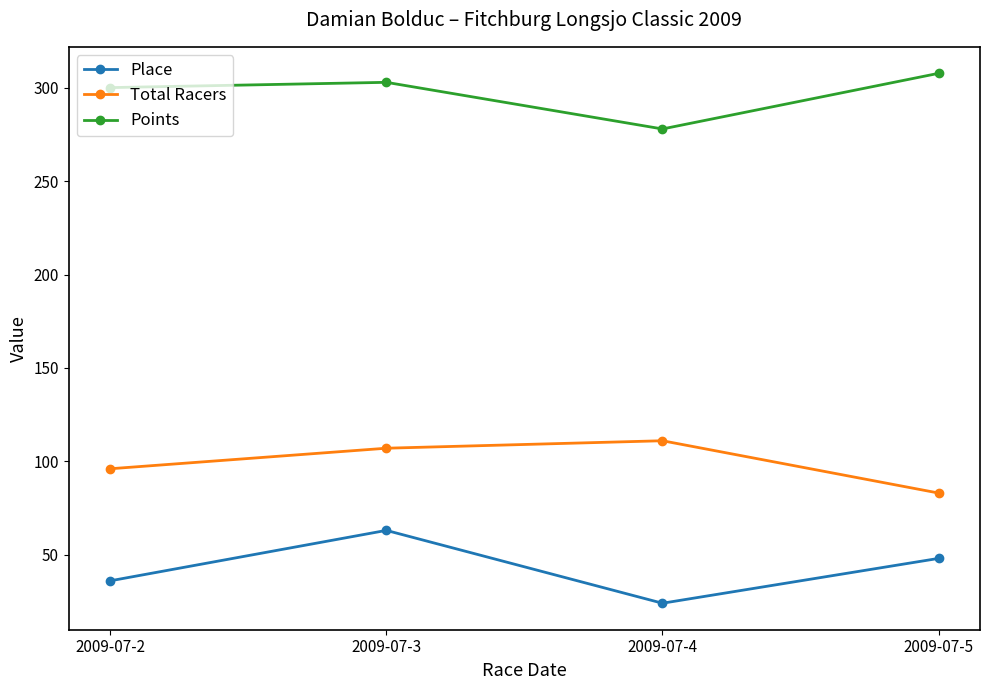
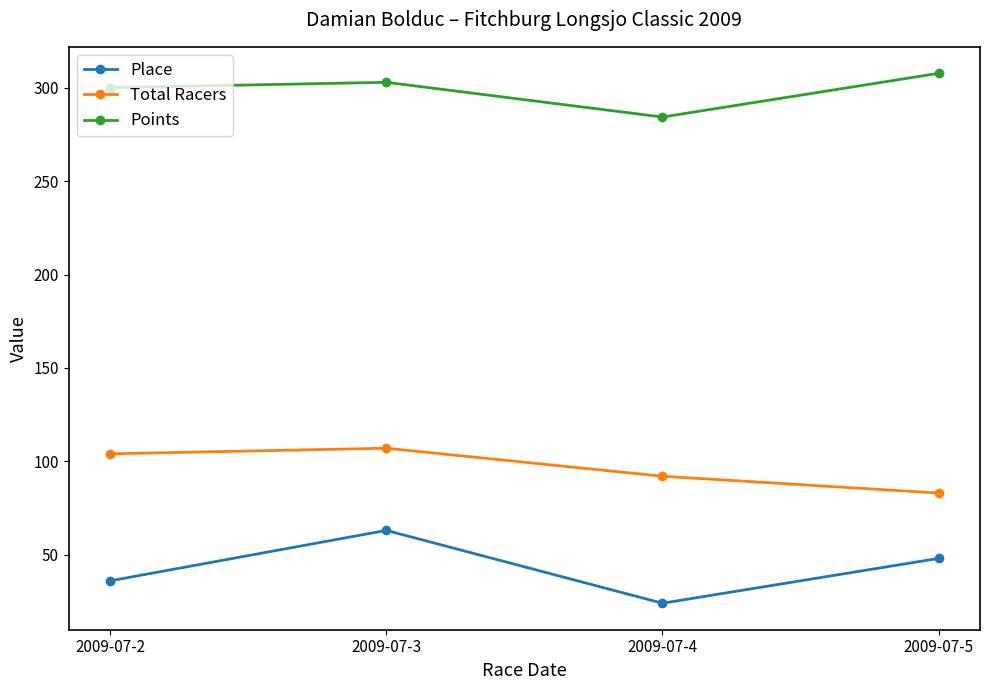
Total Racers, 2009-07-2: 96 -> 104
Total Racers, 2009-07-4: 111 -> 92
Points, 2009-07-4: 278 -> 284
